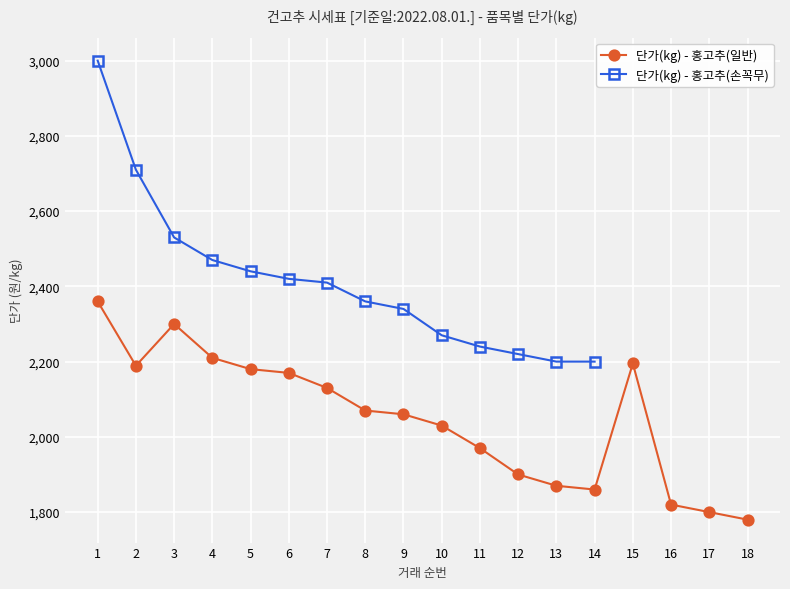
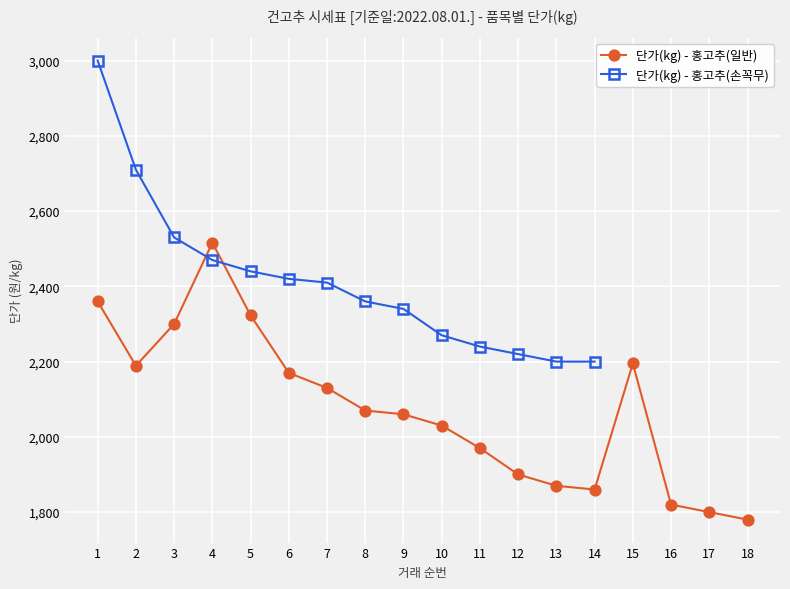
단가(kg) - 홍고추(일반), 4: 2,210 -> 2,520
단가(kg) - 홍고추(일반), 5: 2,180 -> 2,320
